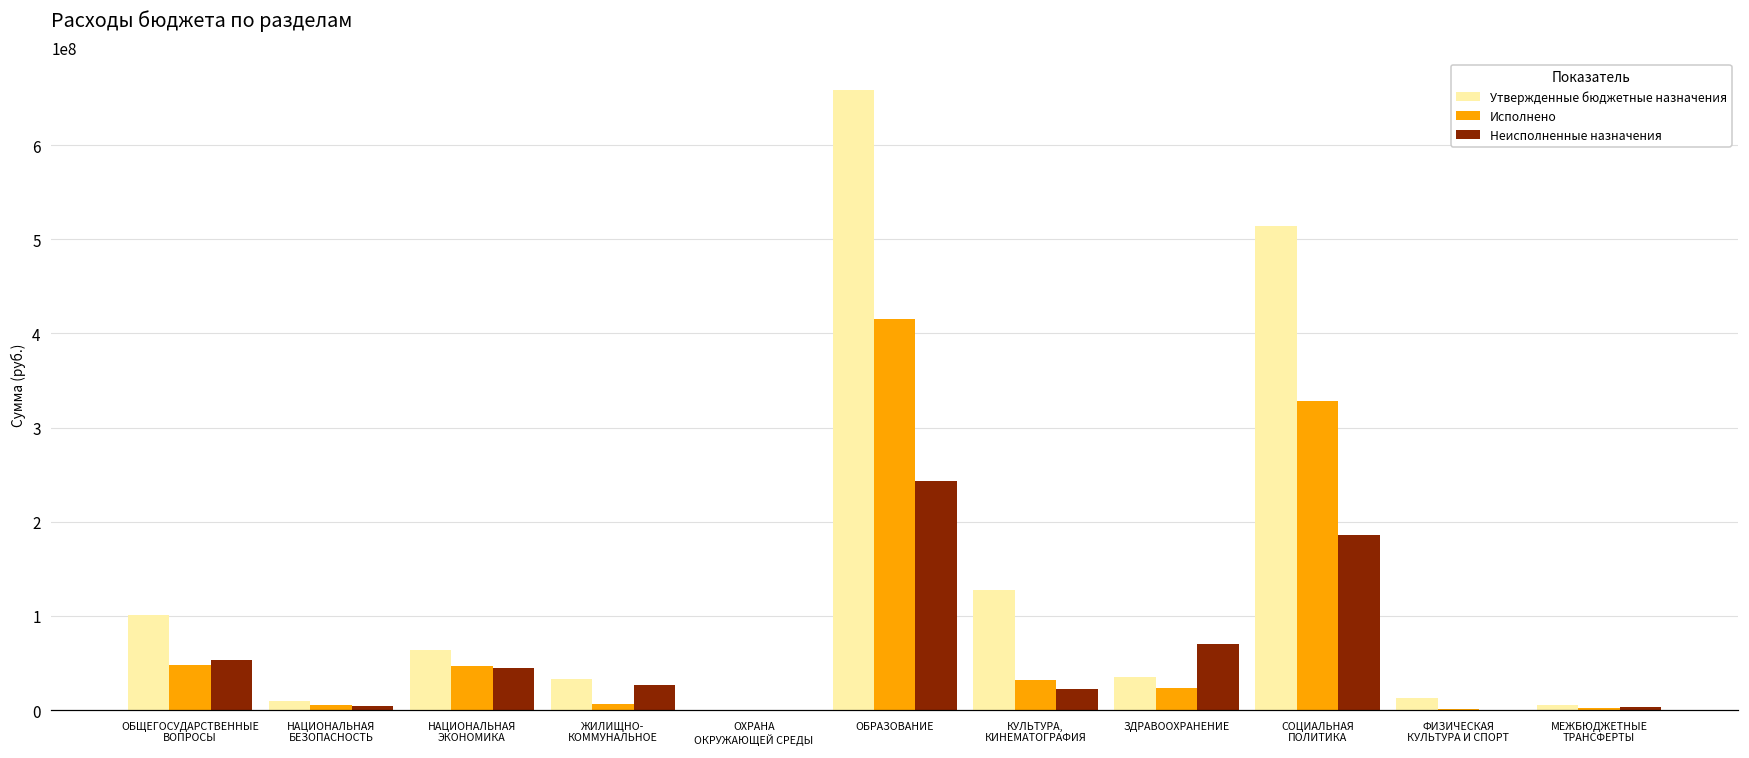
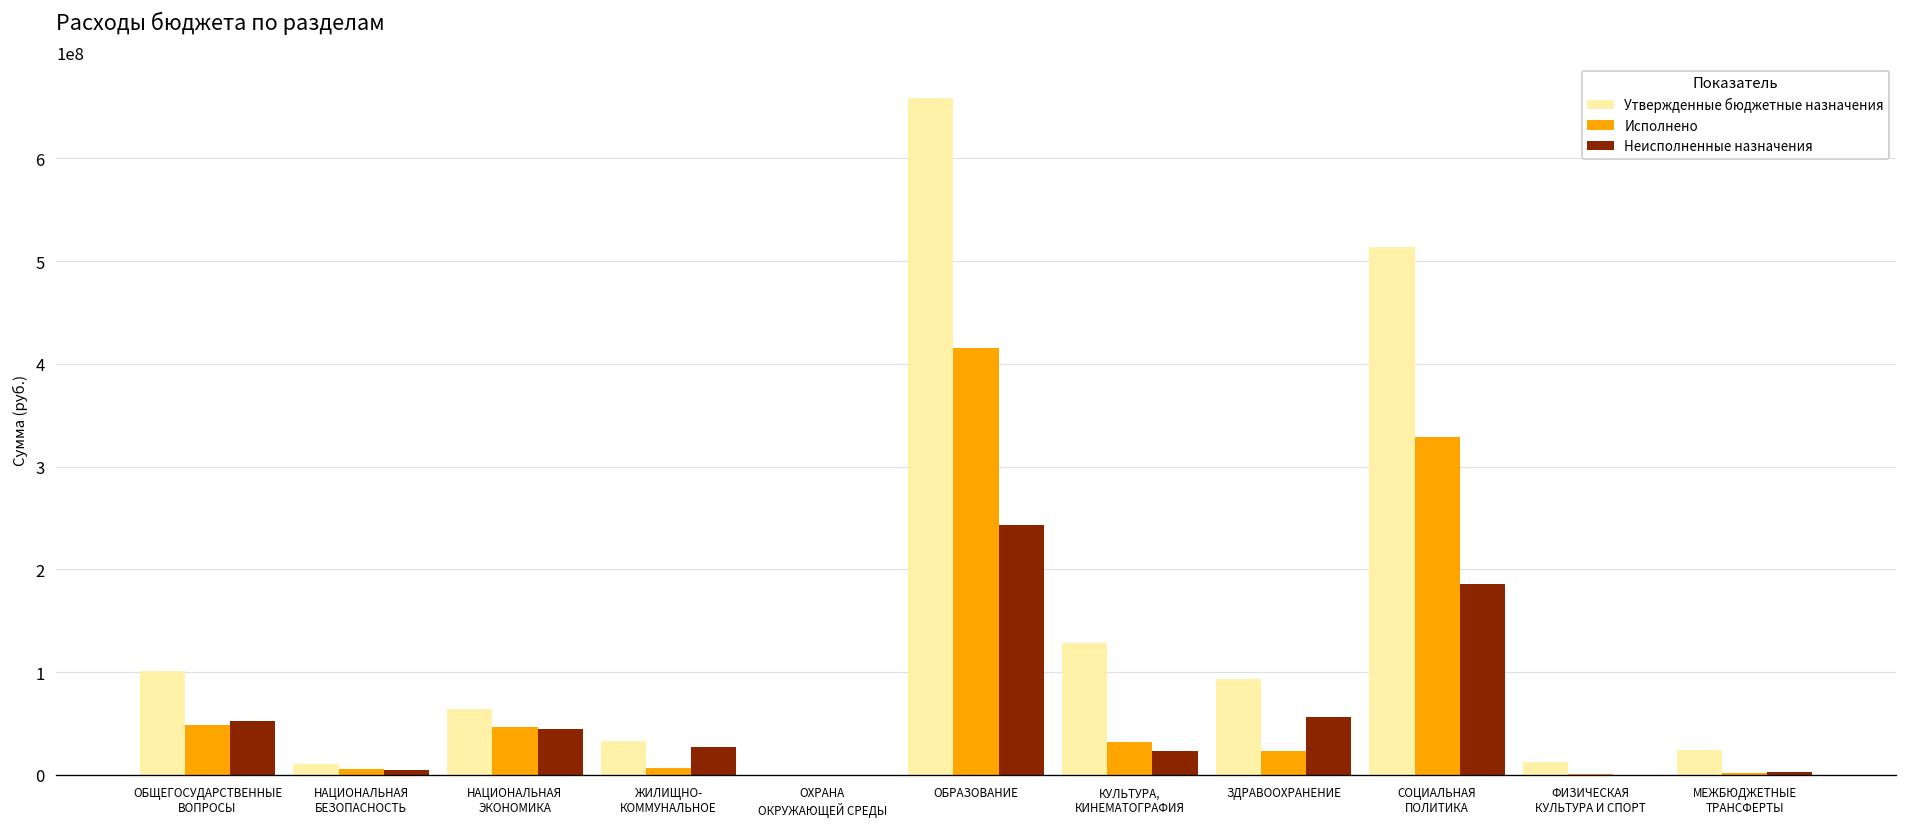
Утвержденные бюджетные назначения, ЗДРАВООХРАНЕНИЕ: 40000000 -> 90000000
Неисполненные назначения, ЗДРАВООХРАНЕНИЕ: 70000000 -> 60000000
Утвержденные бюджетные назначения, МЕЖБЮДЖЕТНЫЕ ТРАНСФЕРТЫ: 10000000 -> 20000000
